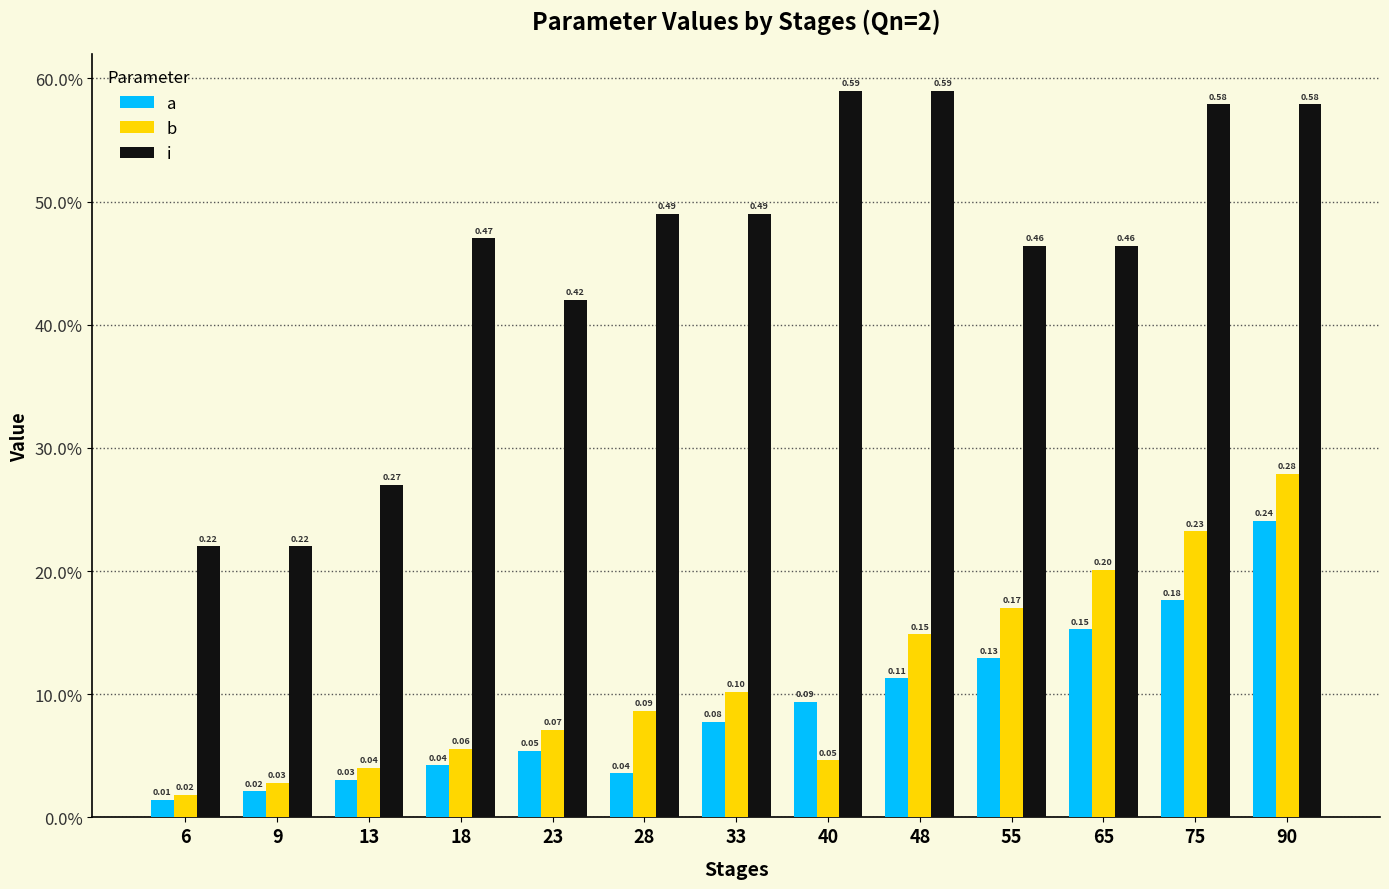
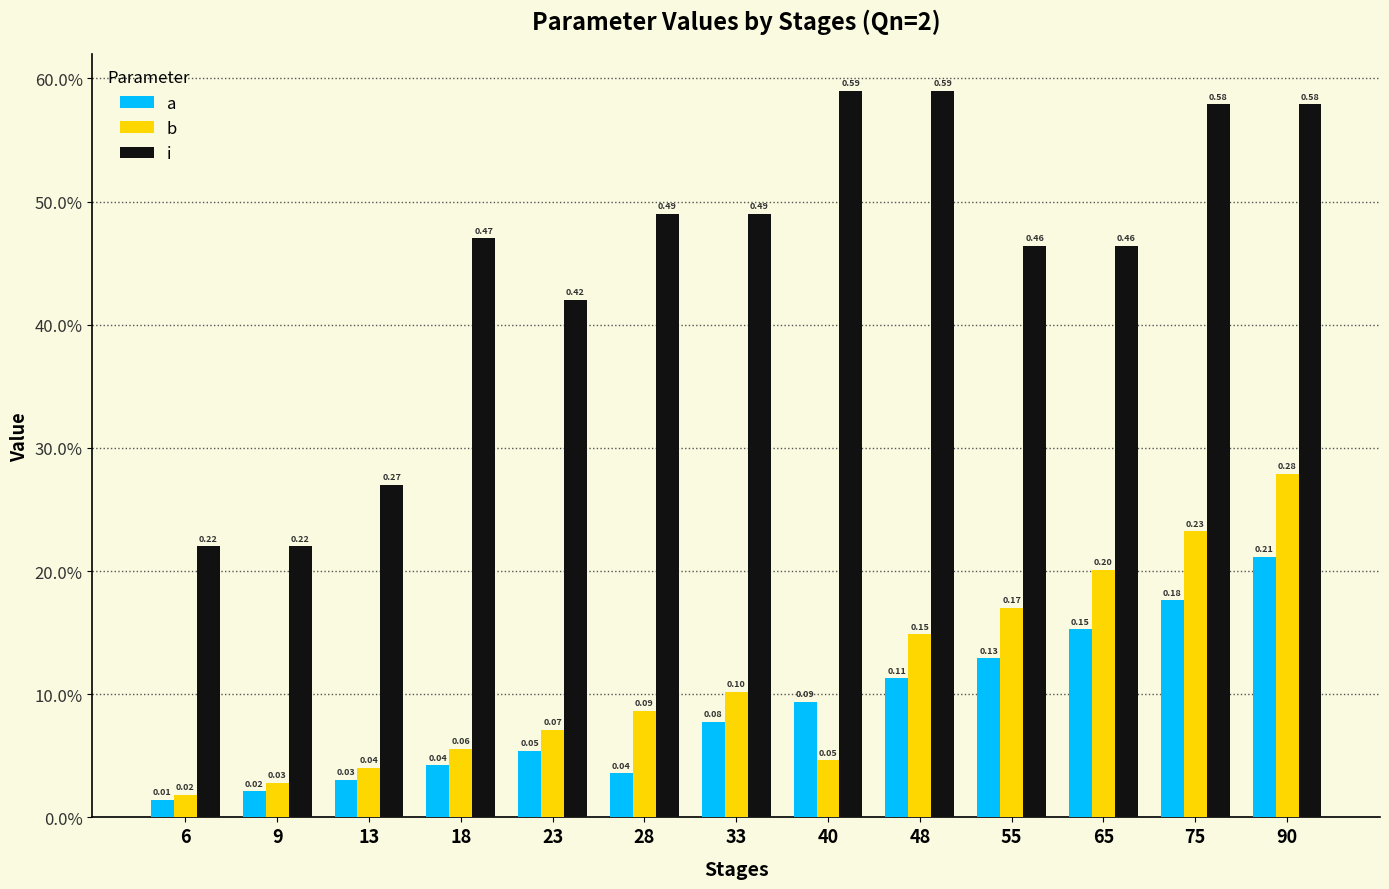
a, 90: 0.24 -> 0.21
